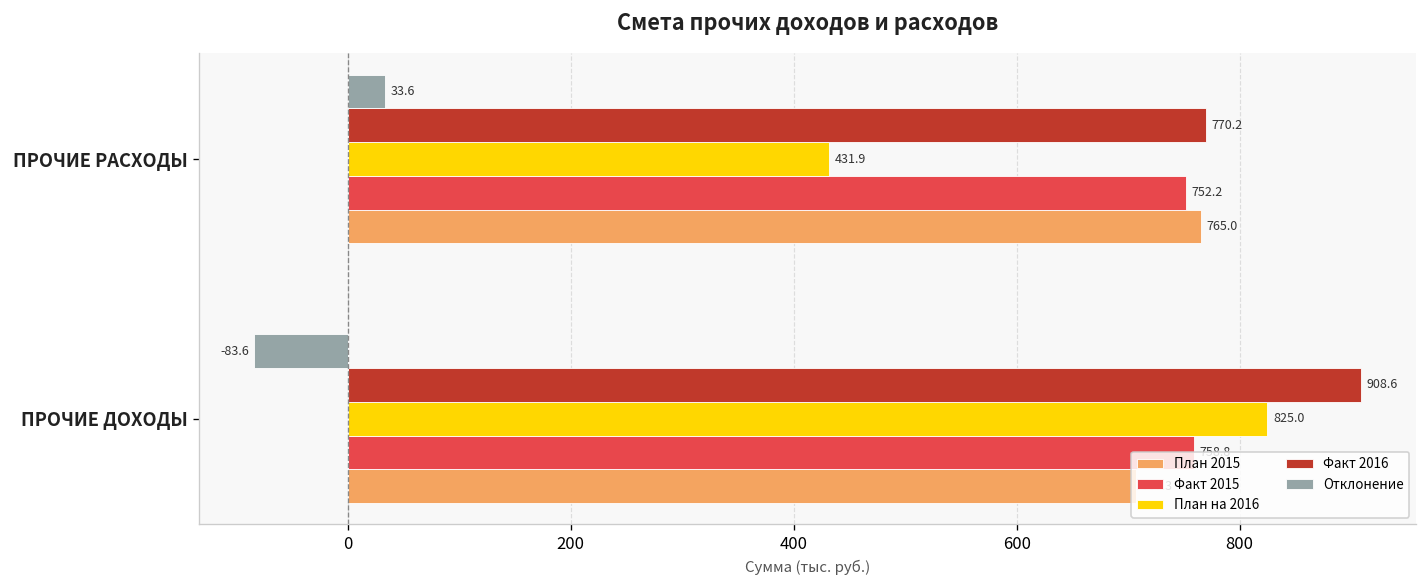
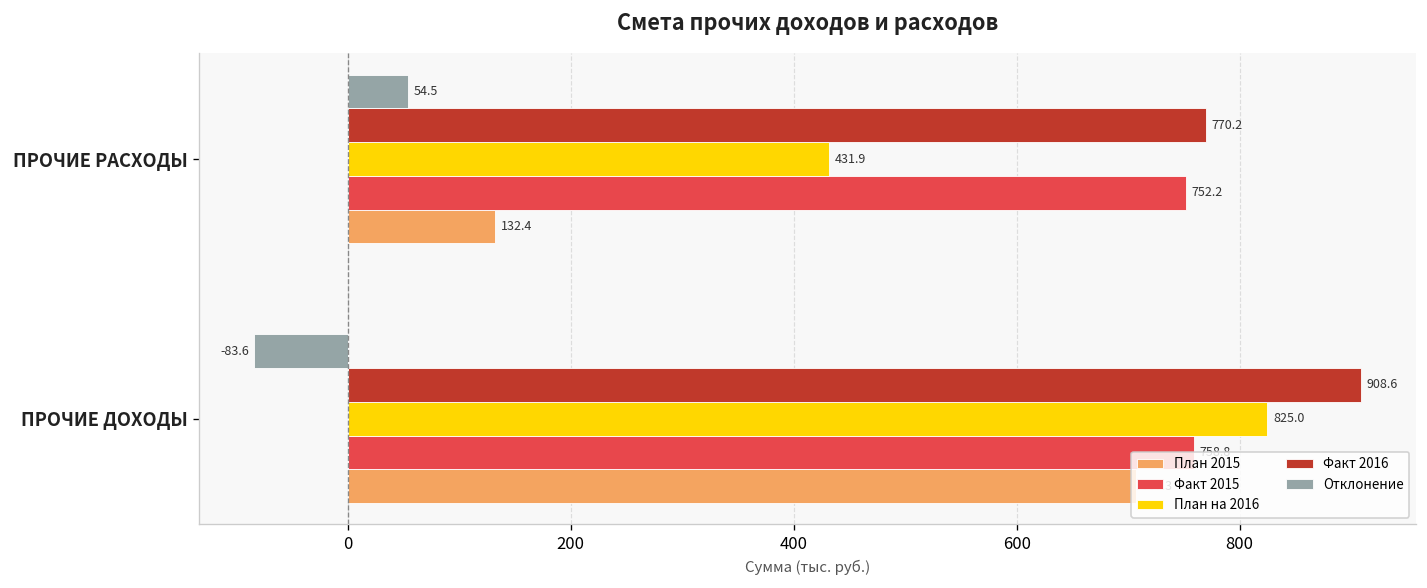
Отклонение, ПРОЧИЕ РАСХОДЫ: 33.6 -> 54.5
План 2015, ПРОЧИЕ РАСХОДЫ: 765.0 -> 132.4
